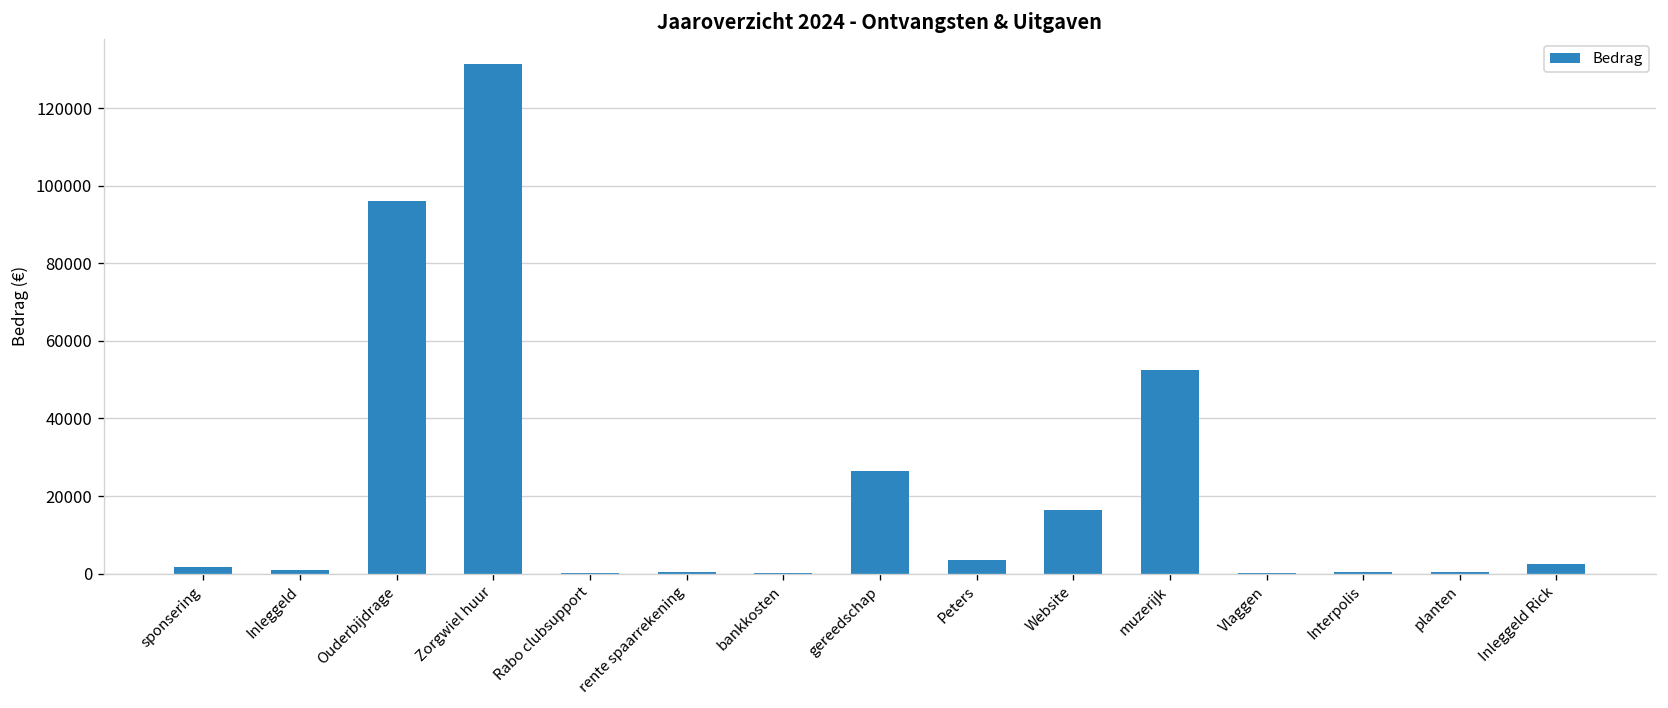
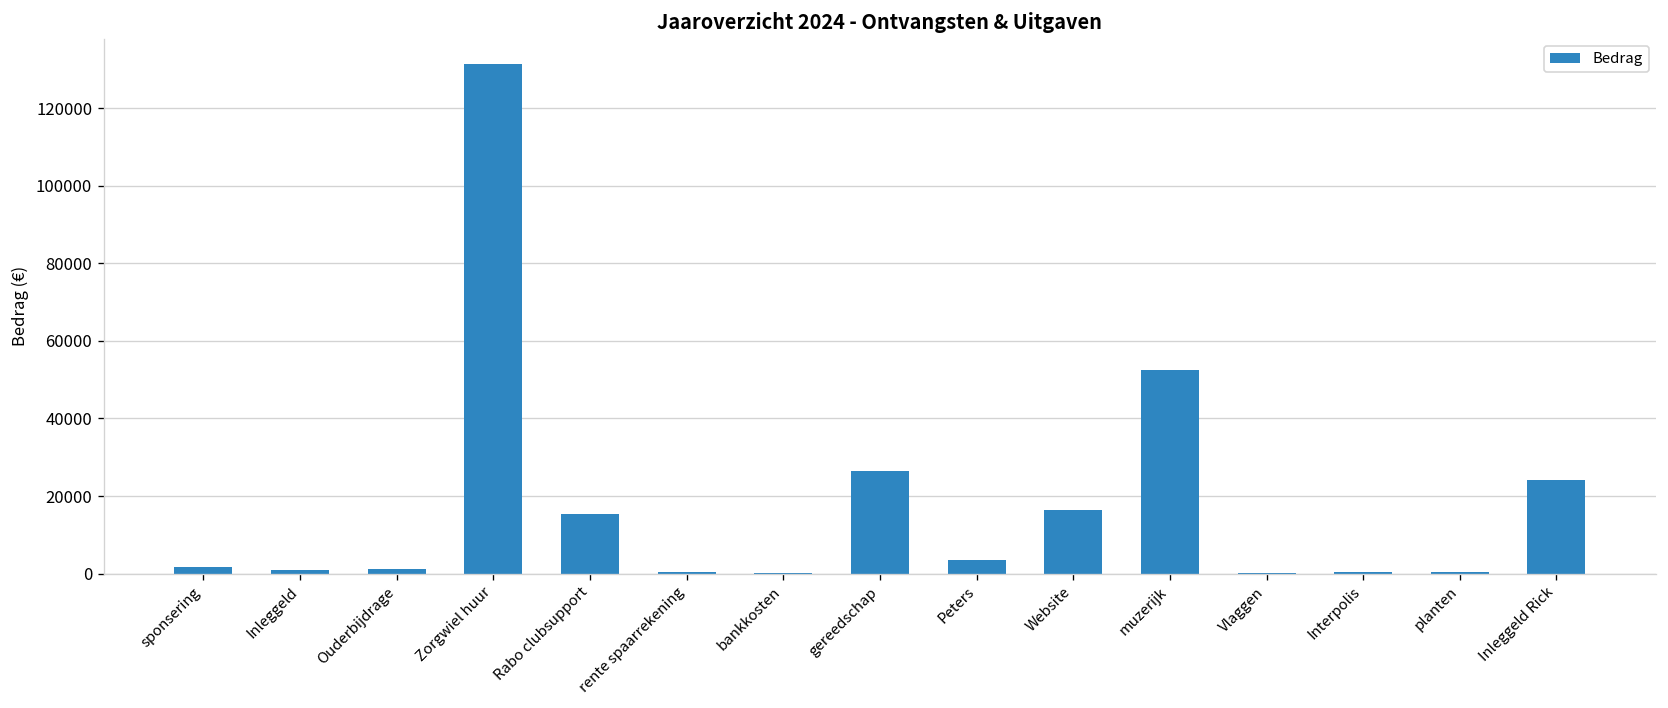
Ouderbijdrage: 96000 -> 1000
Rabo clubsupport: 0 -> 15000
Inleggeld Rick: 3000 -> 24000
